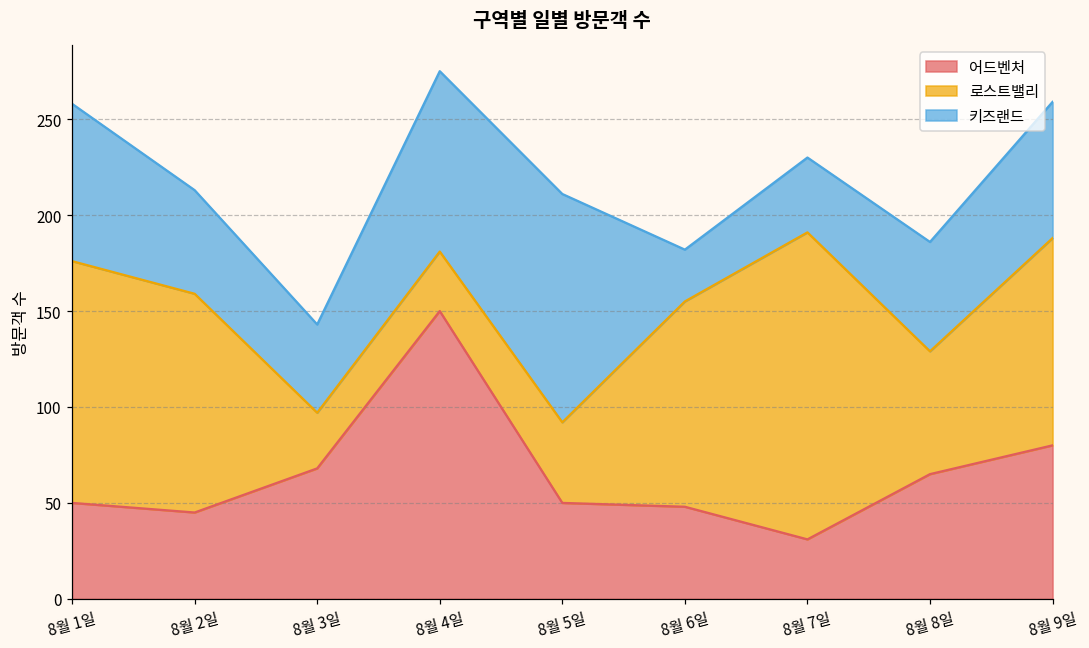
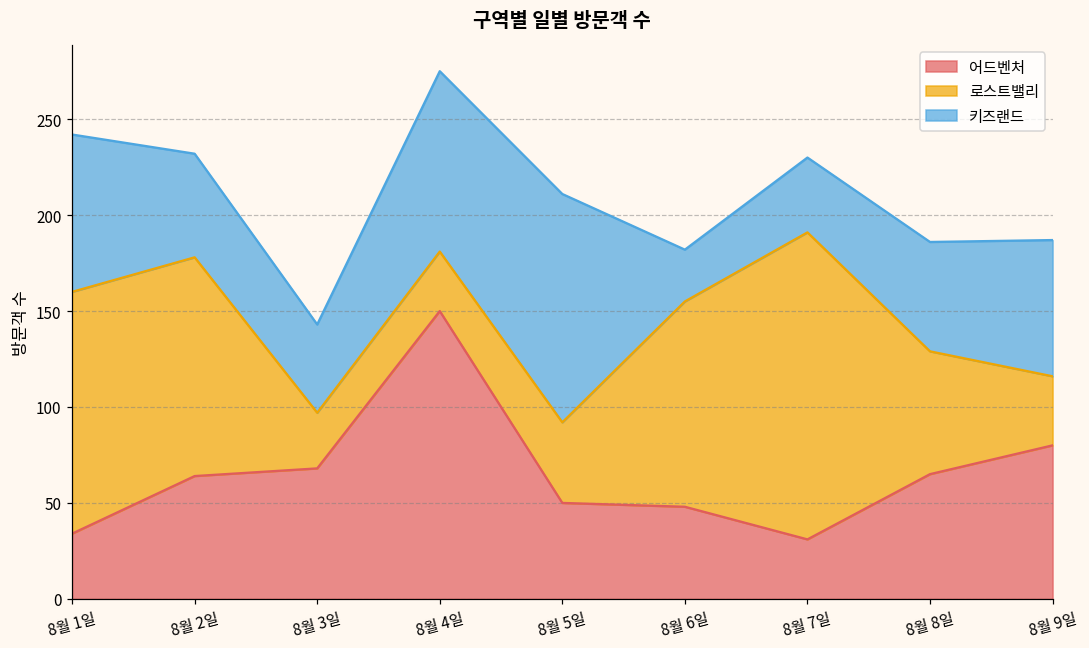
어드벤처, 8월 1일: 50 -> 34
어드벤처, 8월 2일: 45 -> 64
로스트밸리, 8월 9일: 108 -> 36
